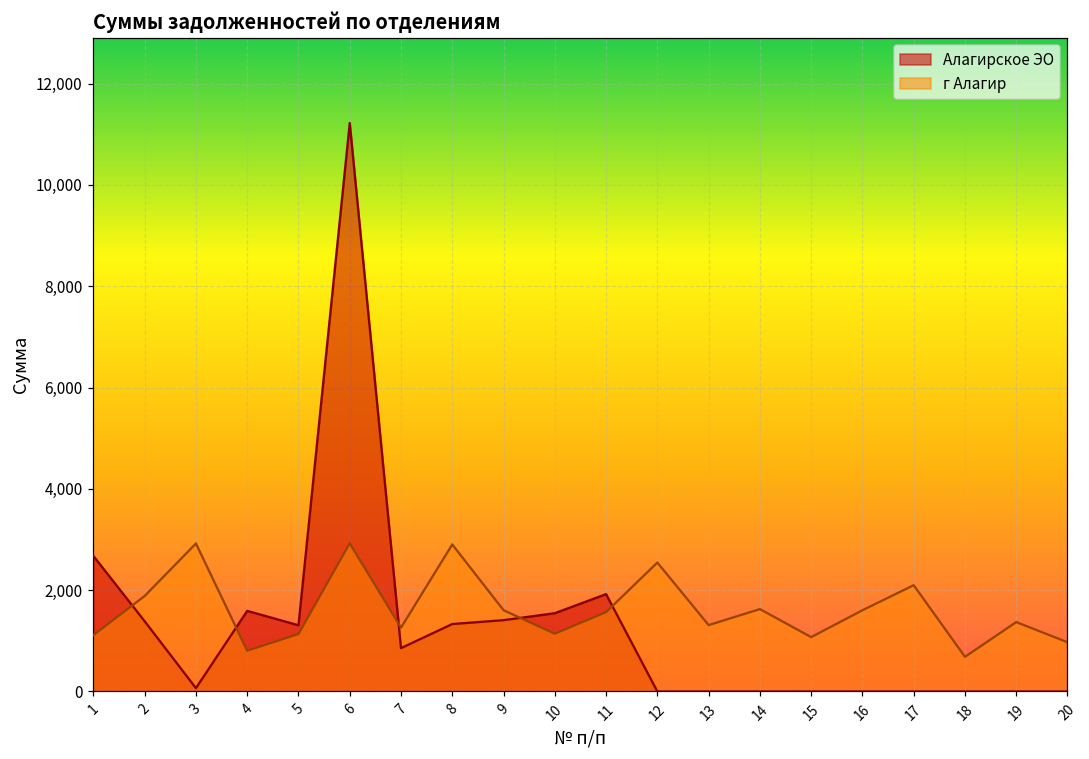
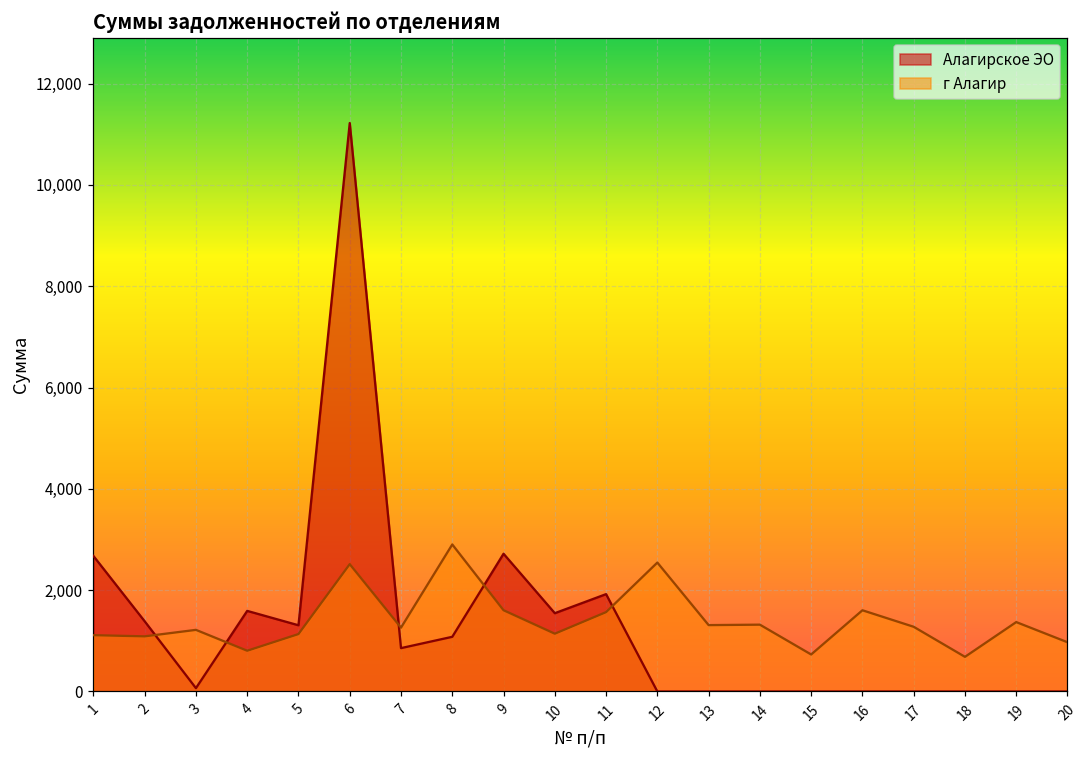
г Алагир, 2: 1,900 -> 1,100
г Алагир, 3: 2,900 -> 1,200
г Алагир, 6: 2,900 -> 2,500
Алагирское ЭО, 8: 1,300 -> 1,100
Алагирское ЭО, 9: 1,400 -> 2,700
г Алагир, 14: 1,600 -> 1,300
г Алагир, 15: 1,100 -> 700
г Алагир, 17: 2,100 -> 1,300
